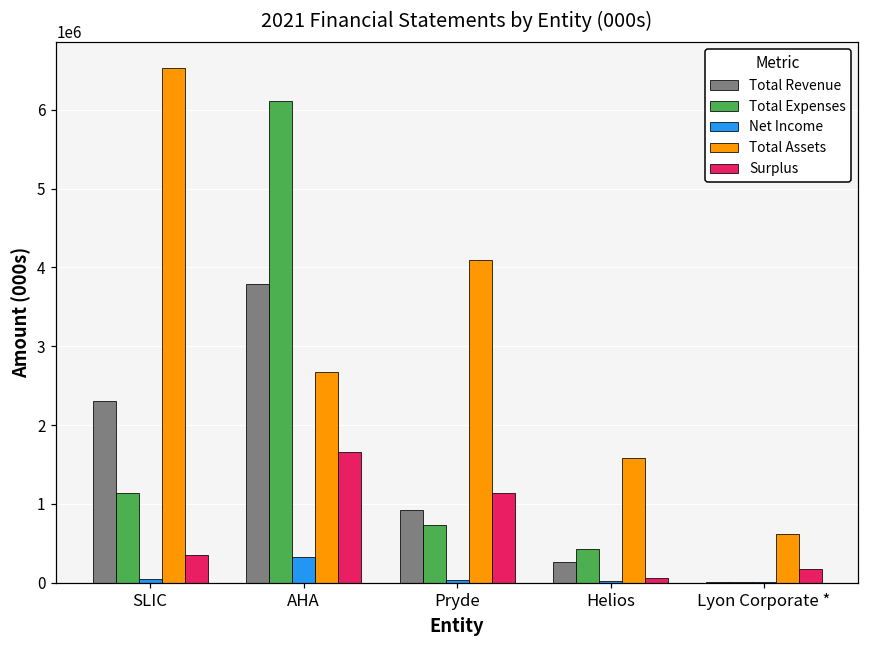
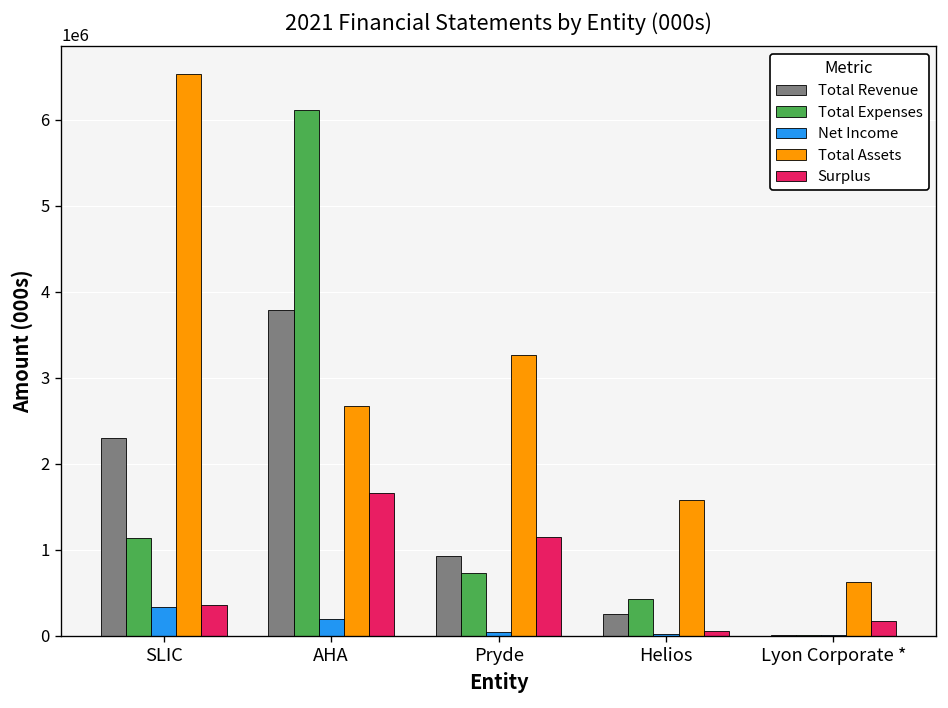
Net Income, SLIC: 0 -> 300000
Net Income, AHA: 300000 -> 200000
Total Assets, Pryde: 4100000 -> 3300000
